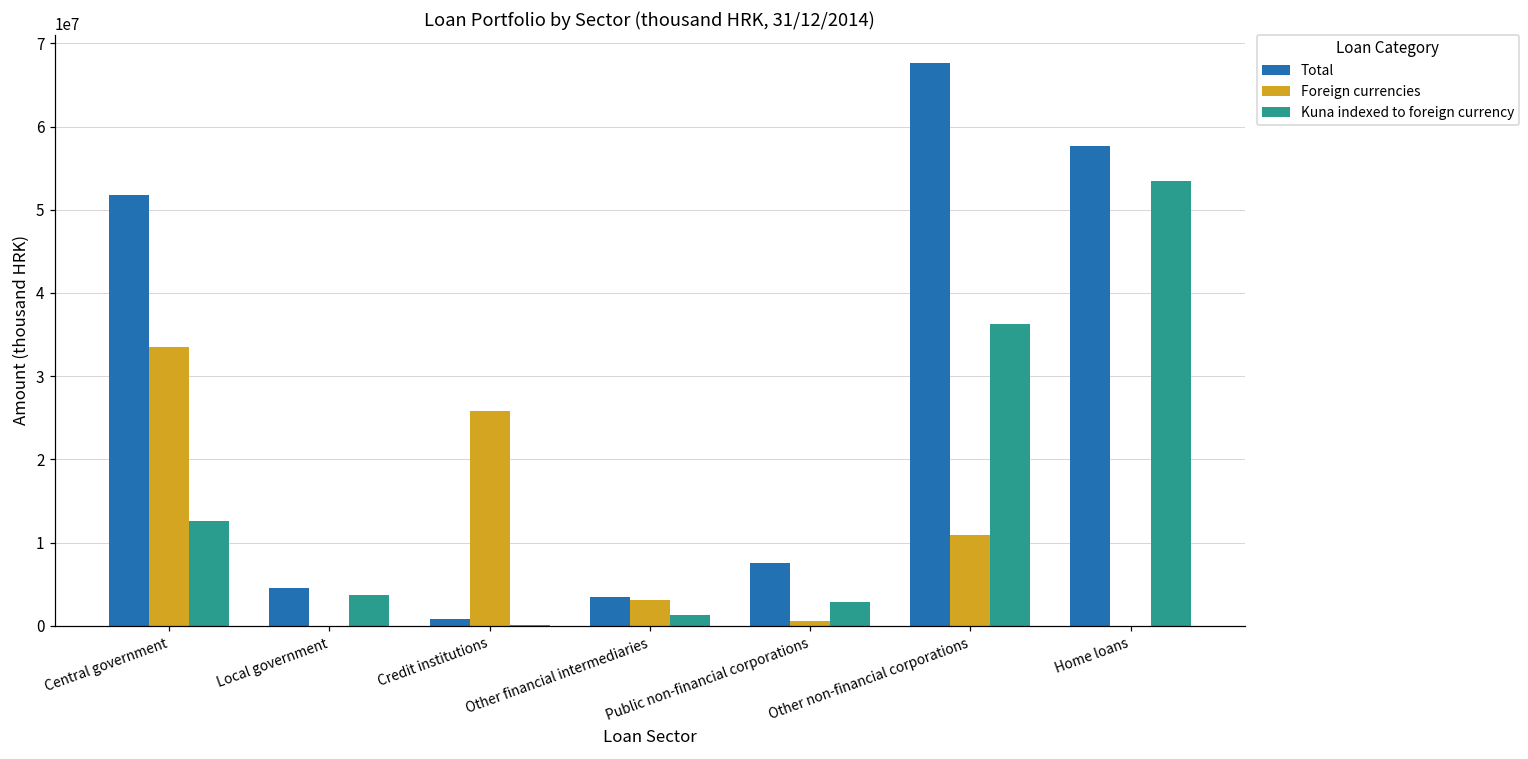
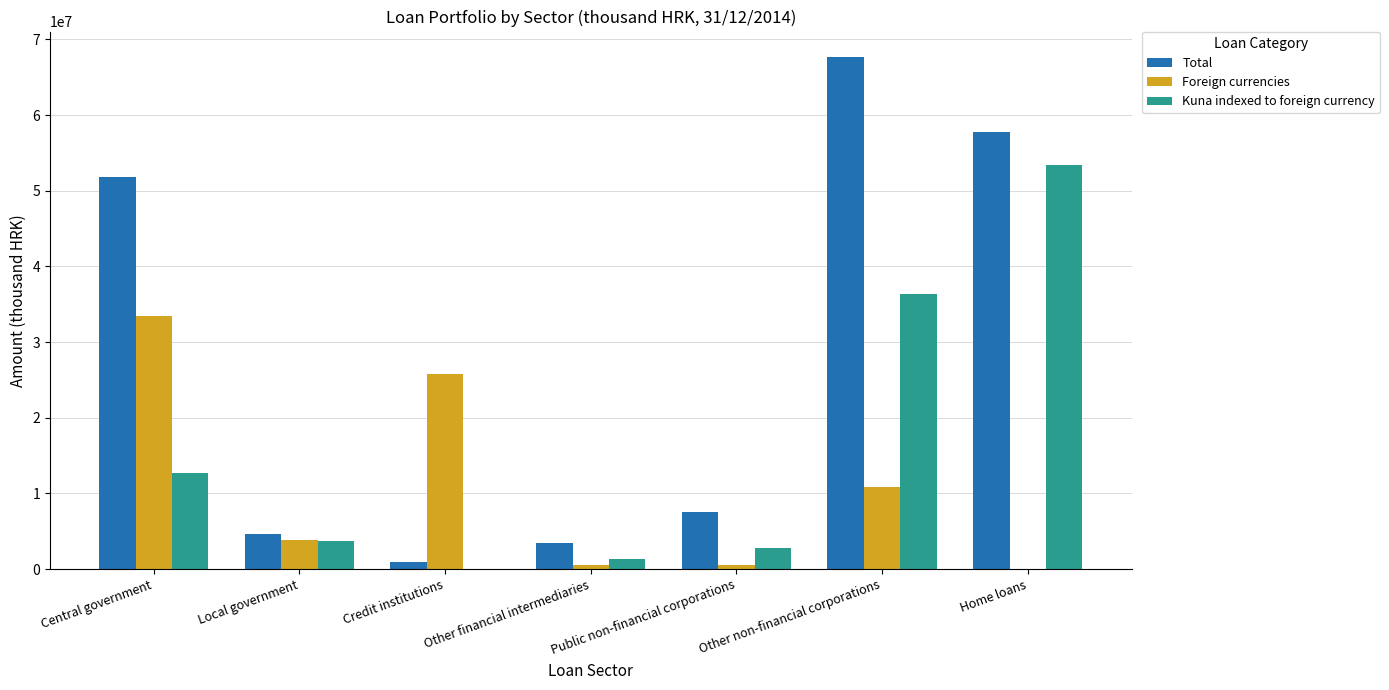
Foreign currencies, Local government: 0 -> 4000000
Foreign currencies, Other financial intermediaries: 3000000 -> 1000000
